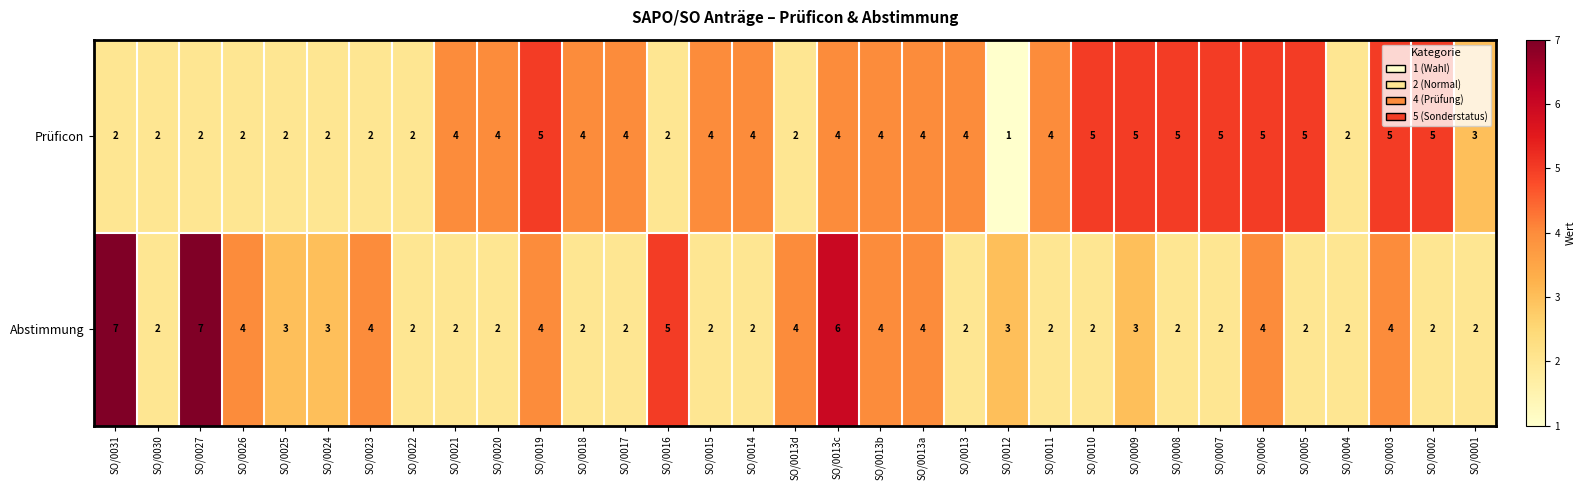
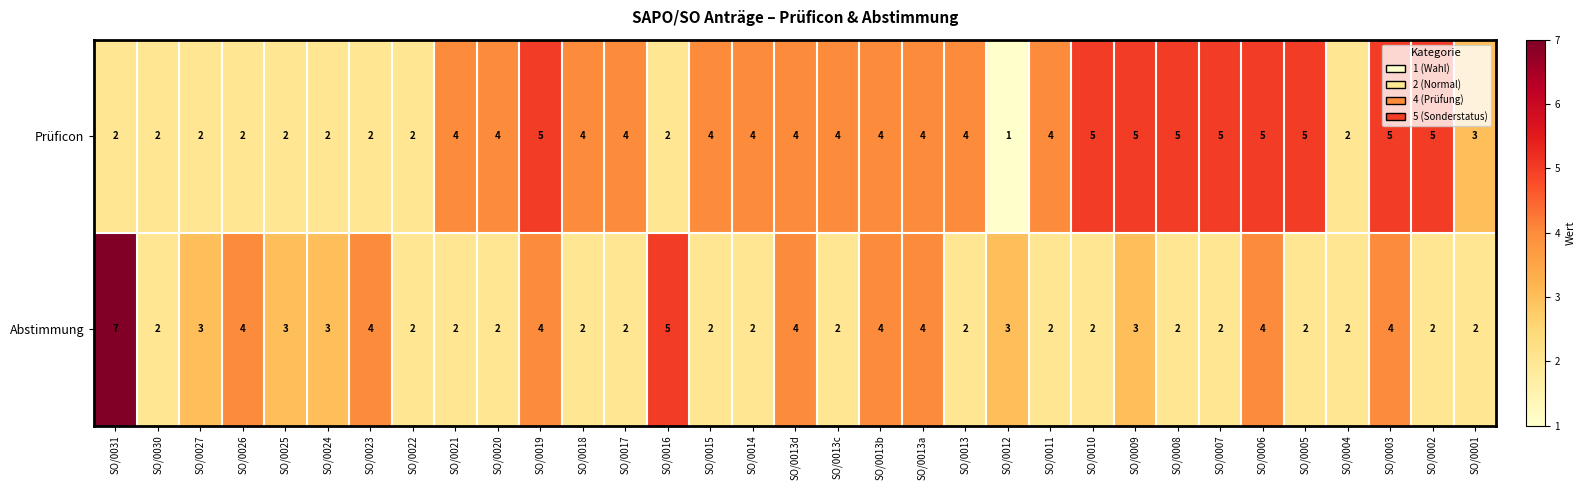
Prüficon, SO/0013d: 2 -> 4
Abstimmung, SO/0027: 7 -> 3
Abstimmung, SO/0013c: 6 -> 2
